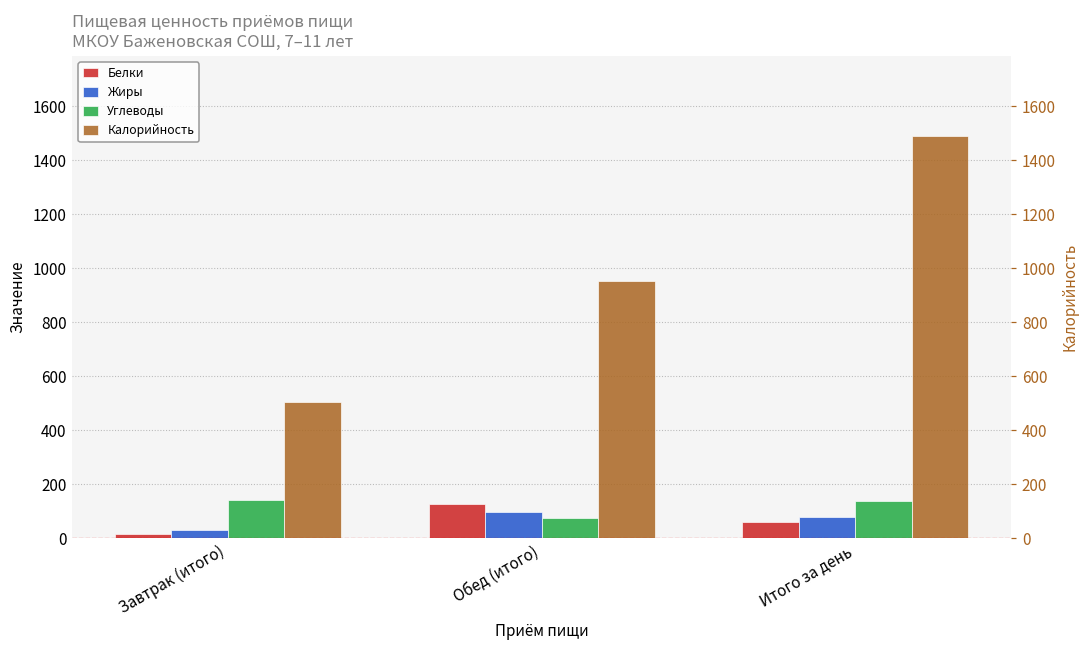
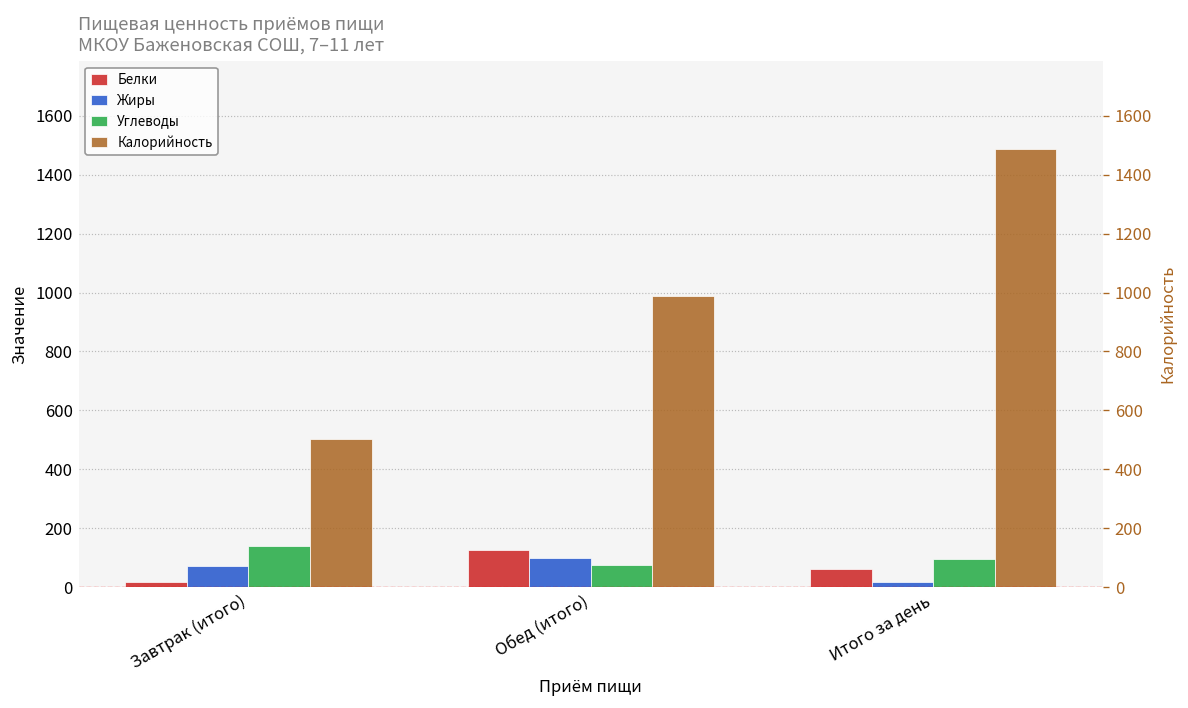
Жиры, Завтрак (итого): 30 -> 70
Калорийность, Обед (итого): 950 -> 990
Жиры, Итого за день: 80 -> 20
Углеводы, Итого за день: 140 -> 100
